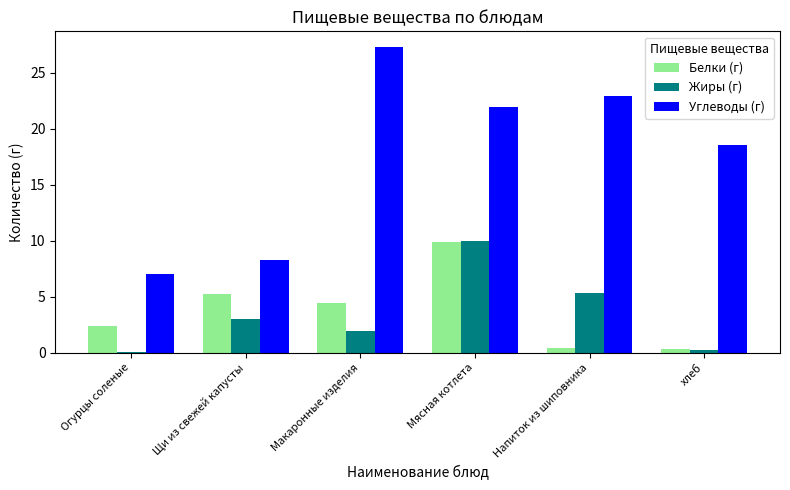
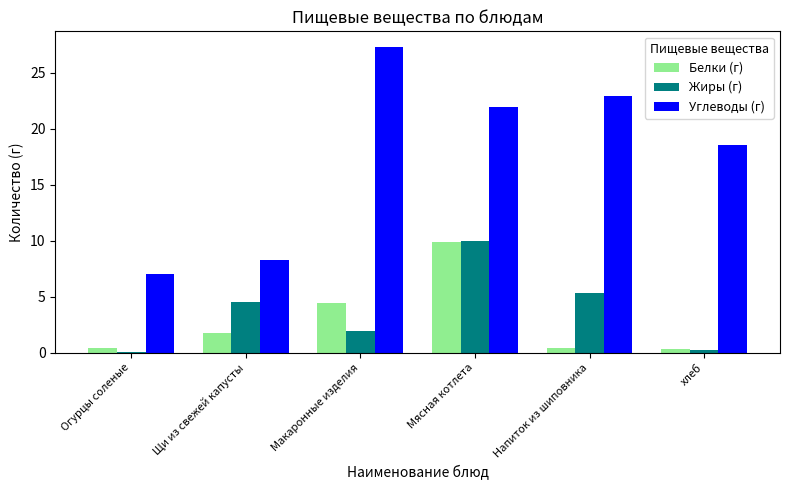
Белки (г), Огурцы соленые: 2.4 -> 0.4
Белки (г), Щи из свежей капусты: 5.3 -> 1.8
Жиры (г), Щи из свежей капусты: 3.0 -> 4.6
